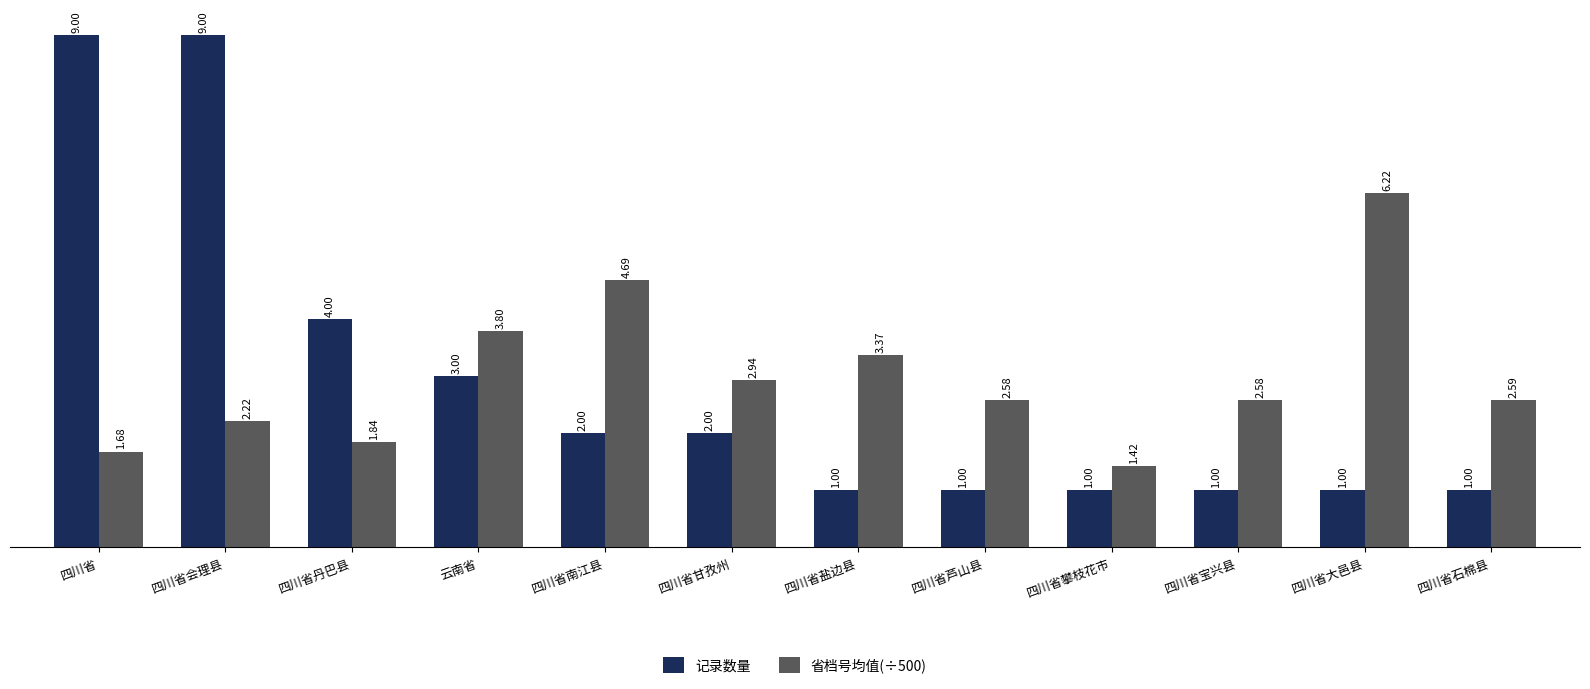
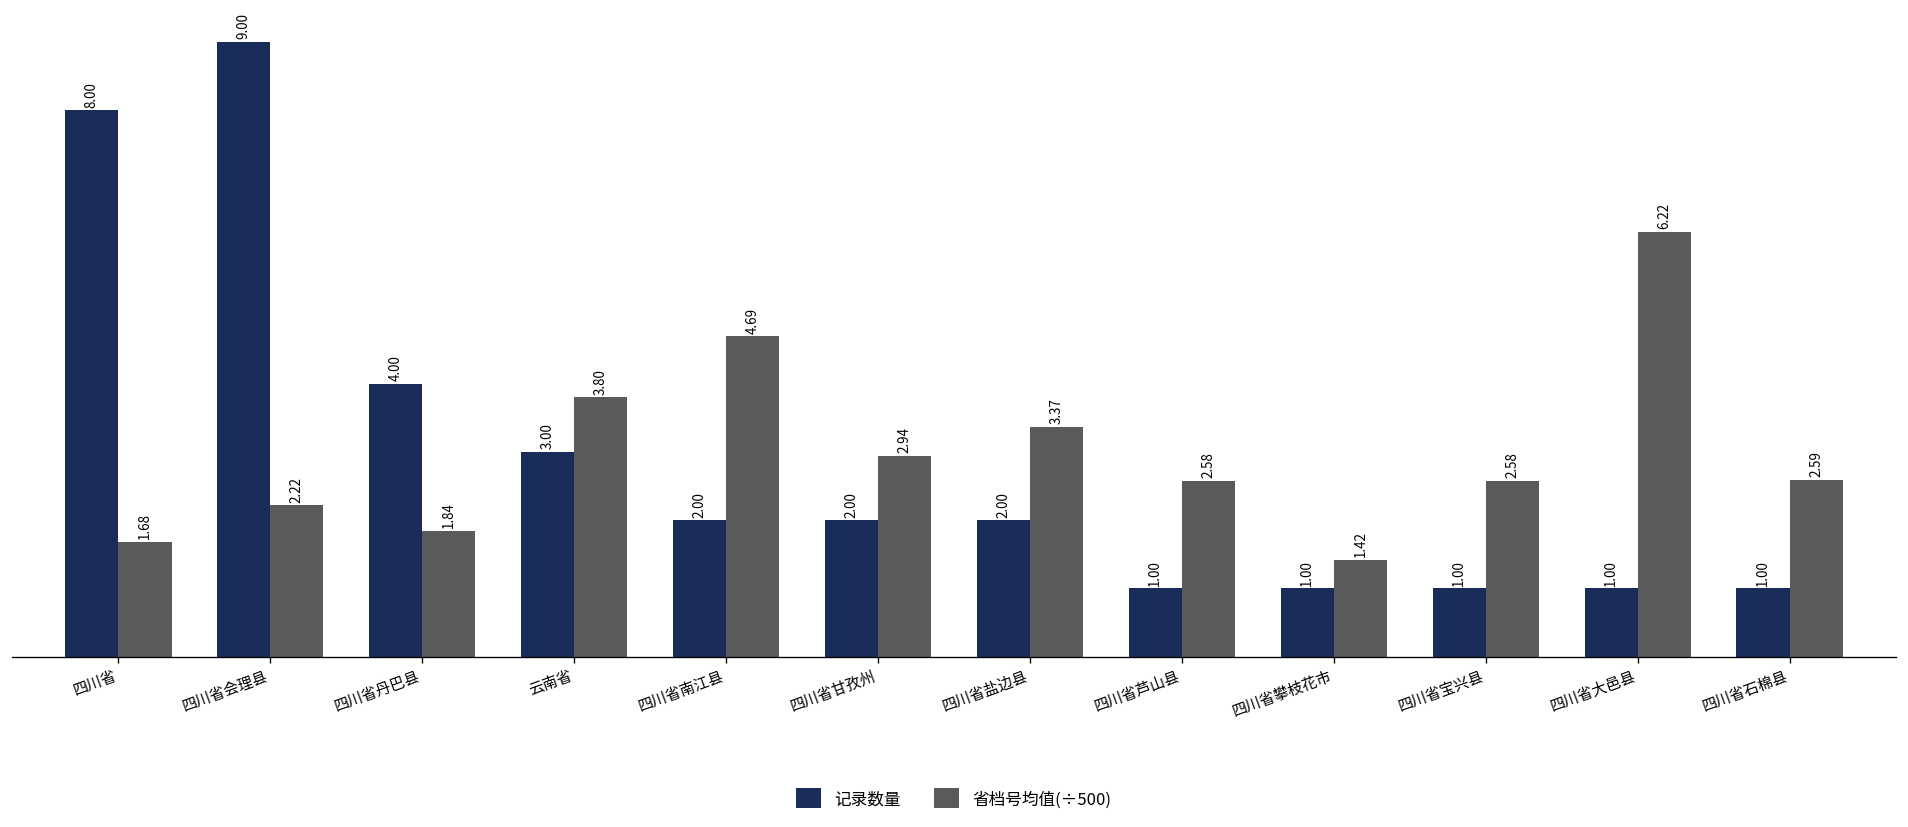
记录数量, 四川省: 9.00 -> 8.00
记录数量, 四川省盐边县: 1.00 -> 2.00
